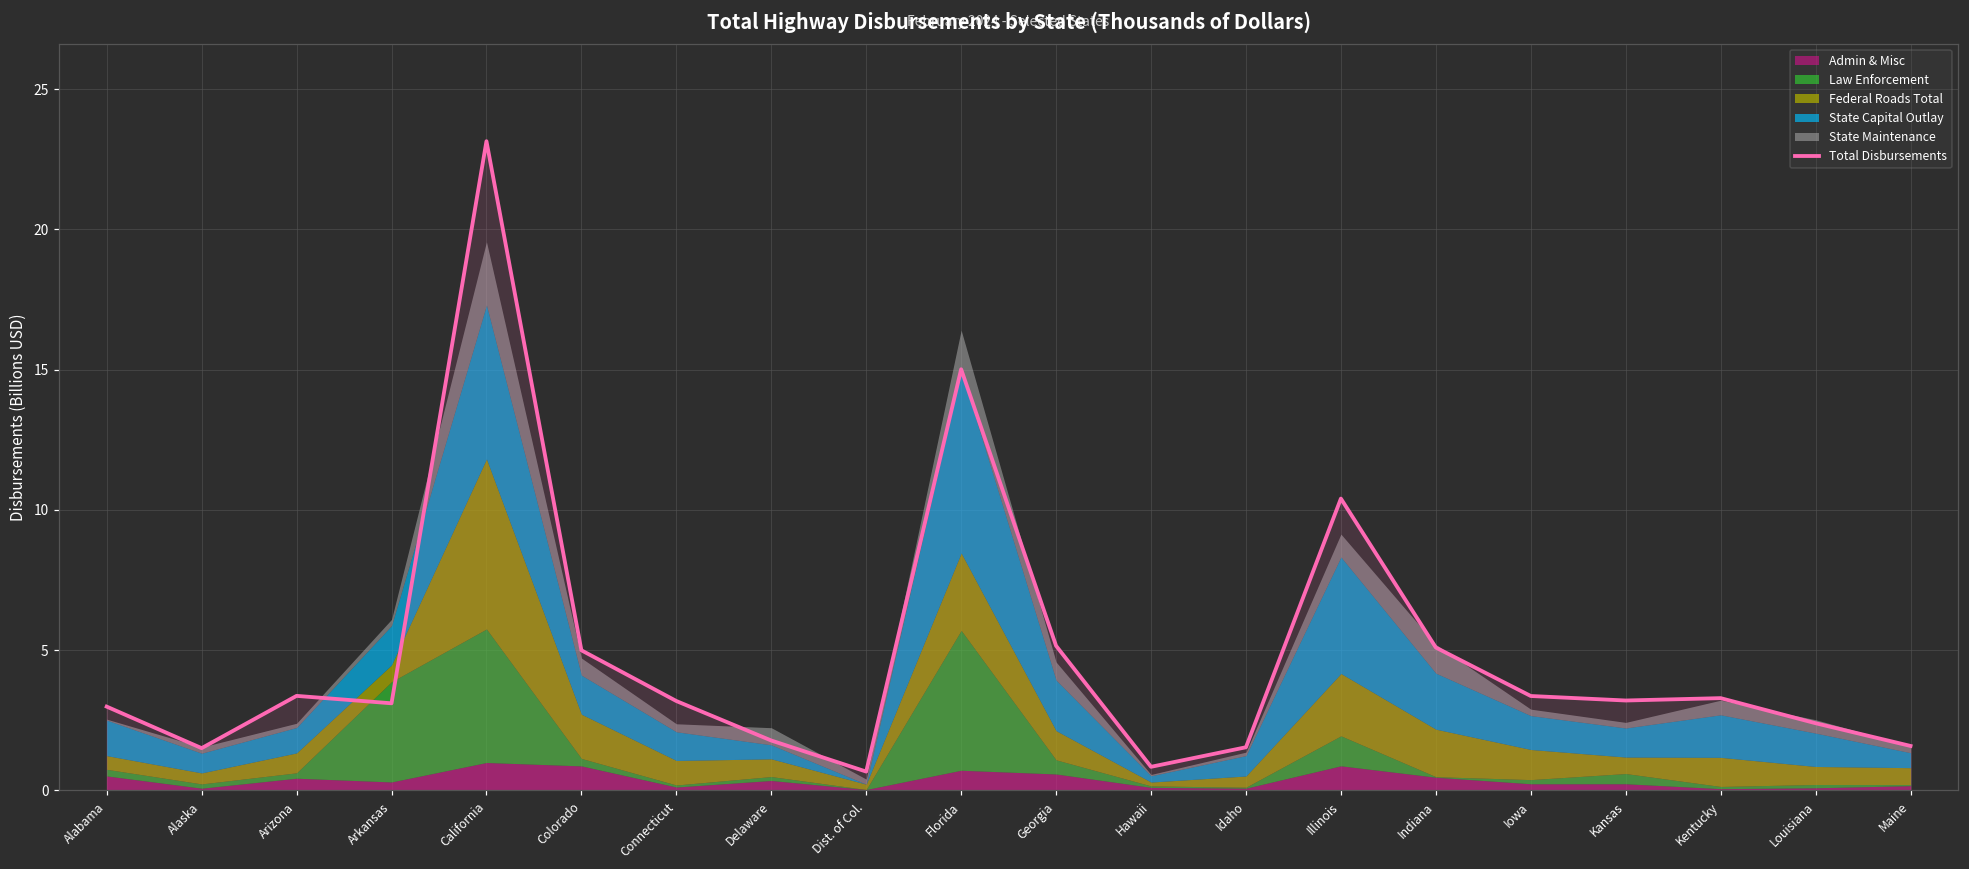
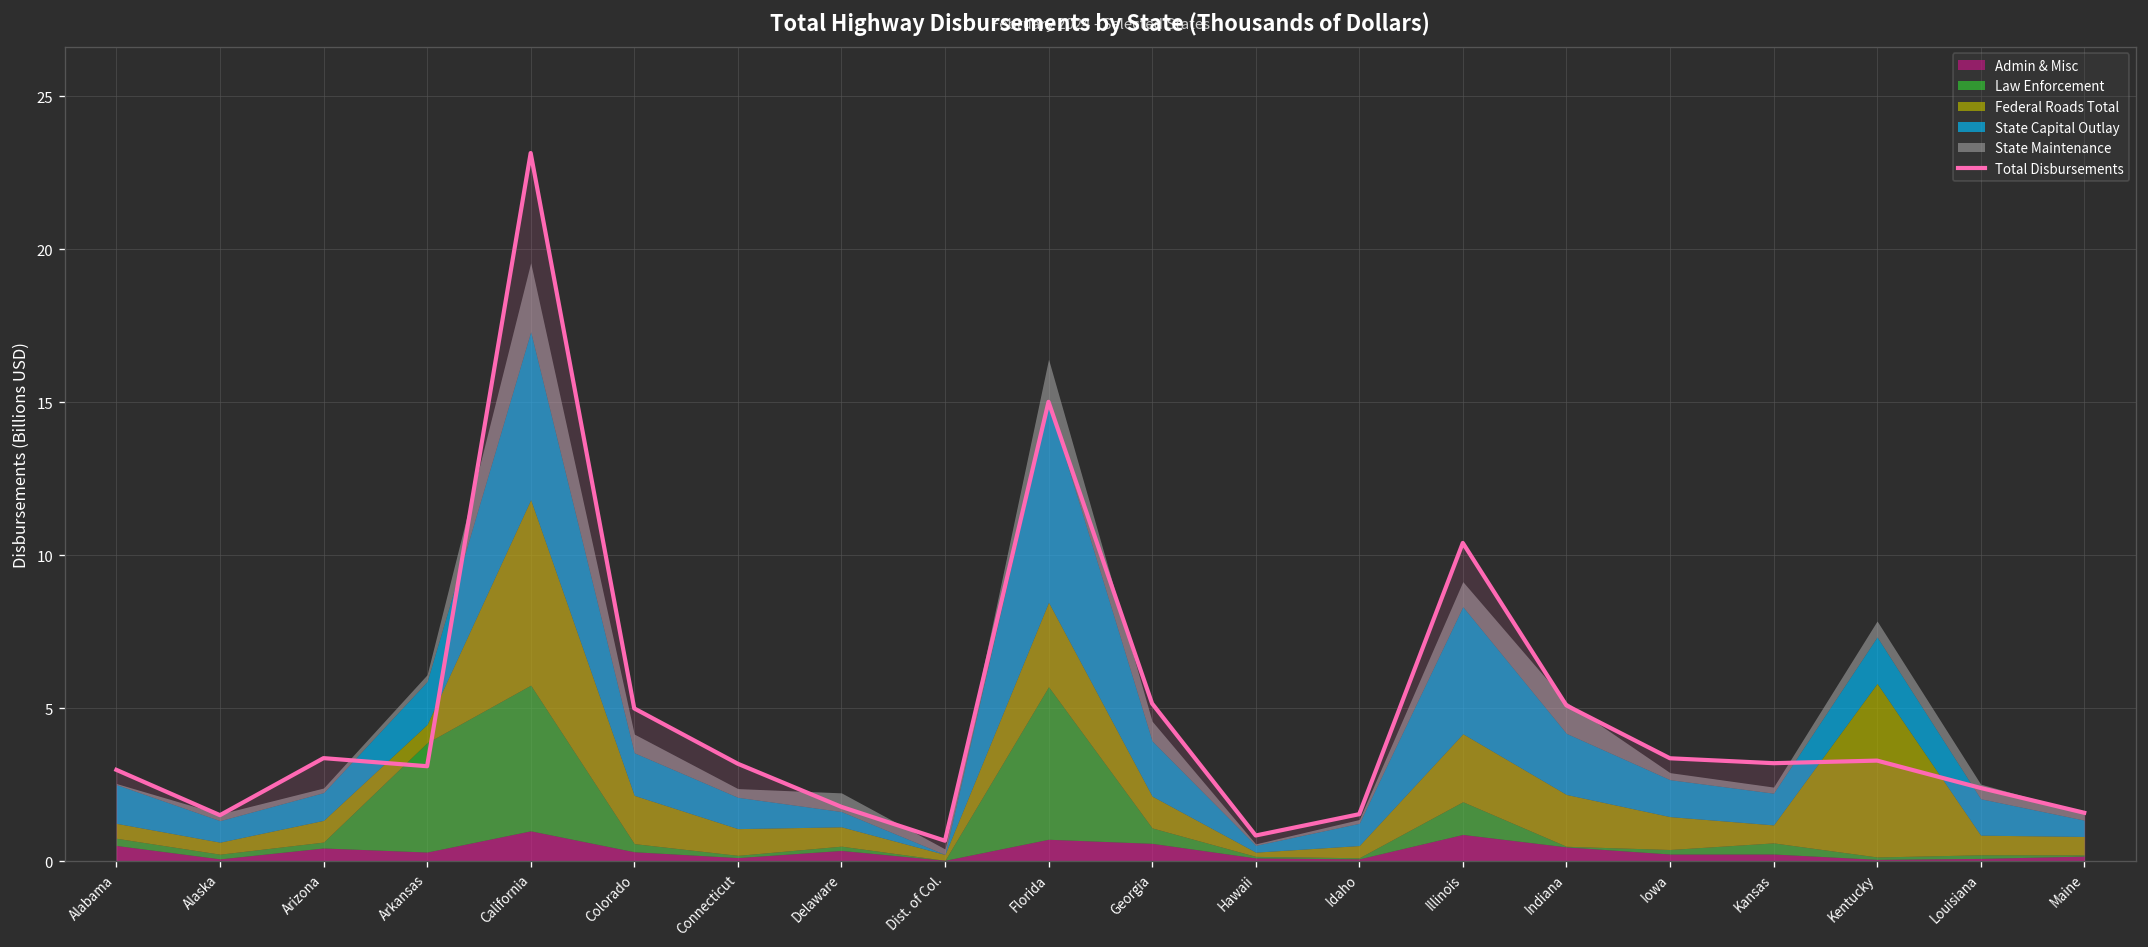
Admin & Misc, Colorado: 0.9 -> 0.3
Federal Roads Total, Kentucky: 1.0 -> 5.7
